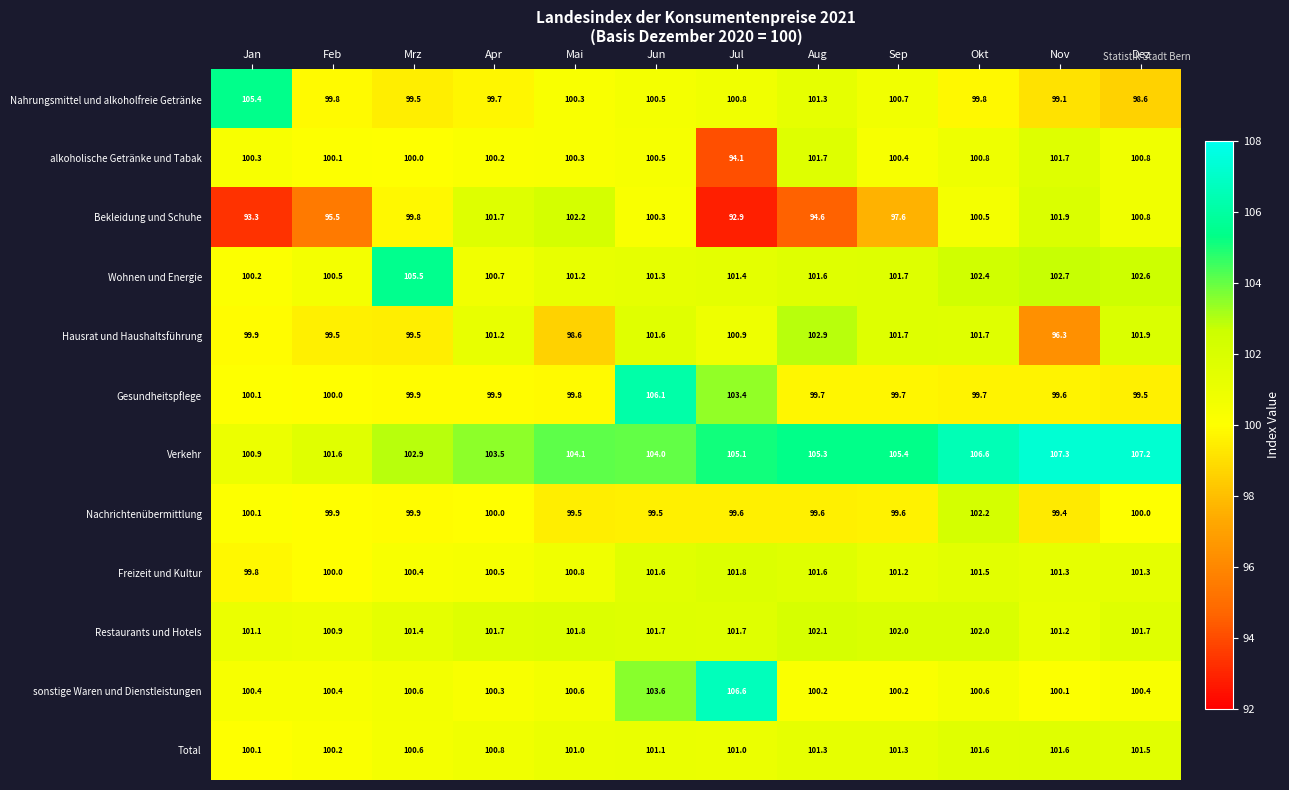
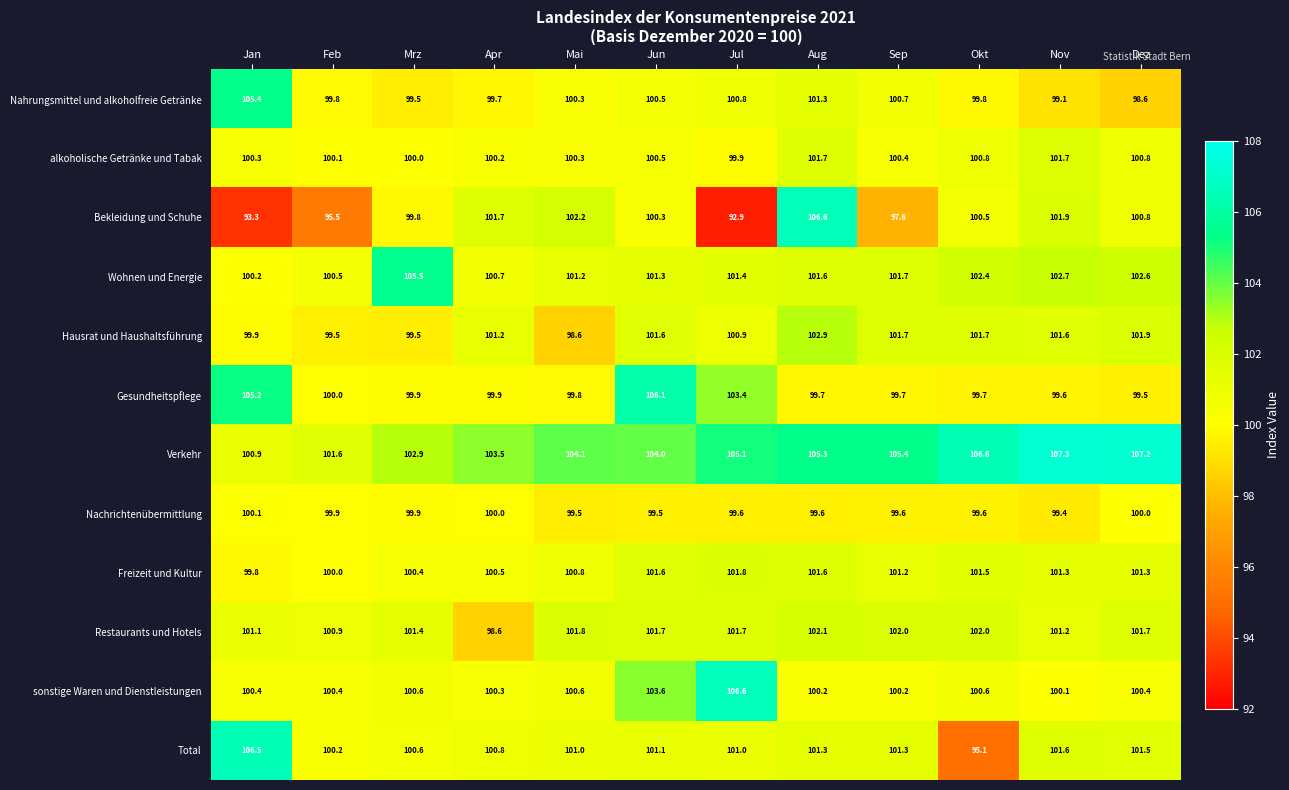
alkoholische Getränke und Tabak, Jul: 94.1 -> 99.9
Bekleidung und Schuhe, Aug: 94.6 -> 106.6
Hausrat und Haushaltsführung, Nov: 96.3 -> 101.6
Gesundheitspflege, Jan: 100.1 -> 105.2
Nachrichtenübermittlung, Okt: 102.2 -> 99.6
Restaurants und Hotels, Apr: 101.7 -> 98.6
Total, Jan: 100.1 -> 106.5
Total, Okt: 101.6 -> 95.1
